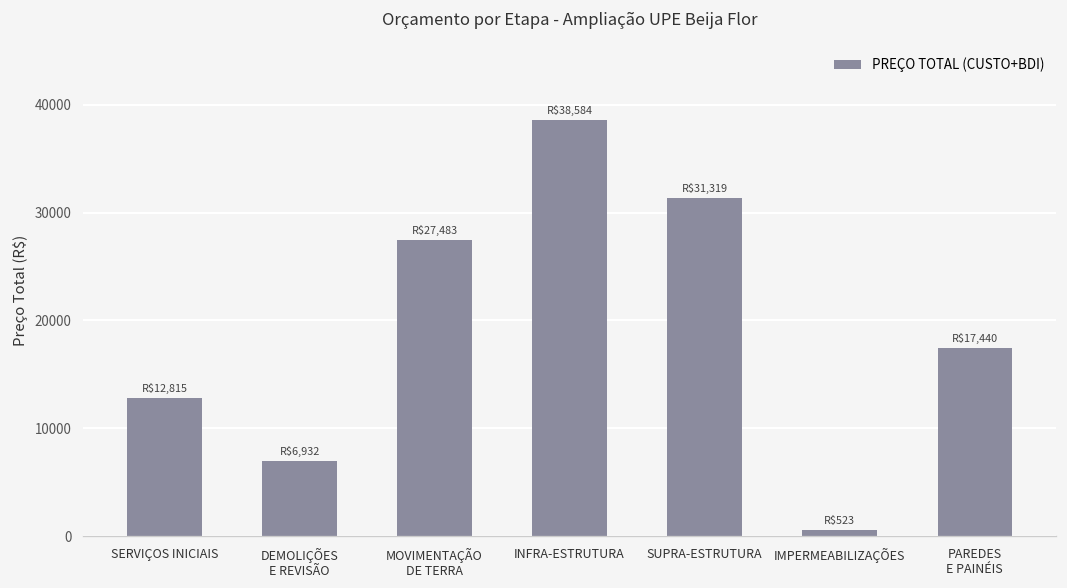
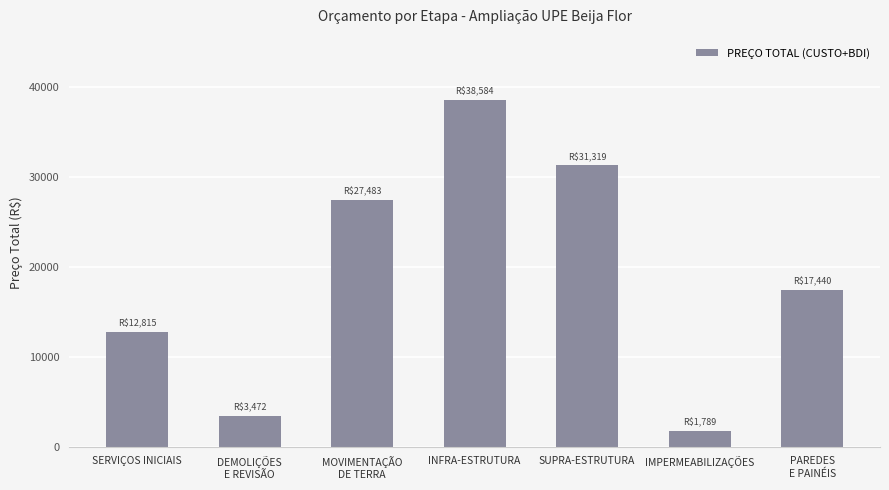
DEMOLIÇÕES E REVISÃO: $6,932 -> $3,472
IMPERMEABILIZAÇÕES: $523 -> $1,789
